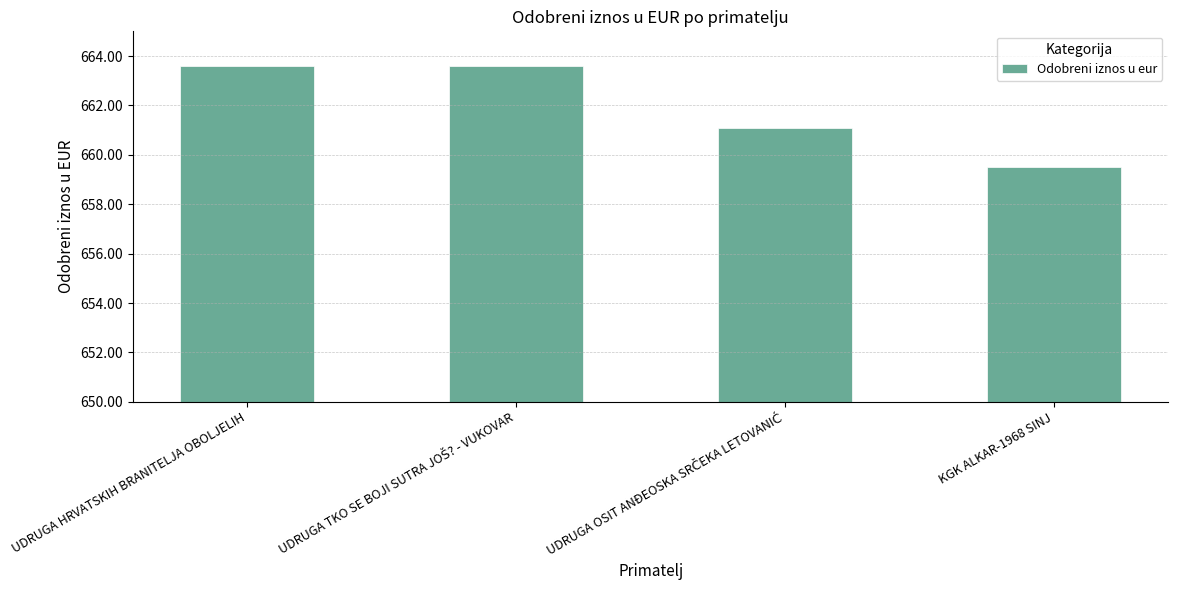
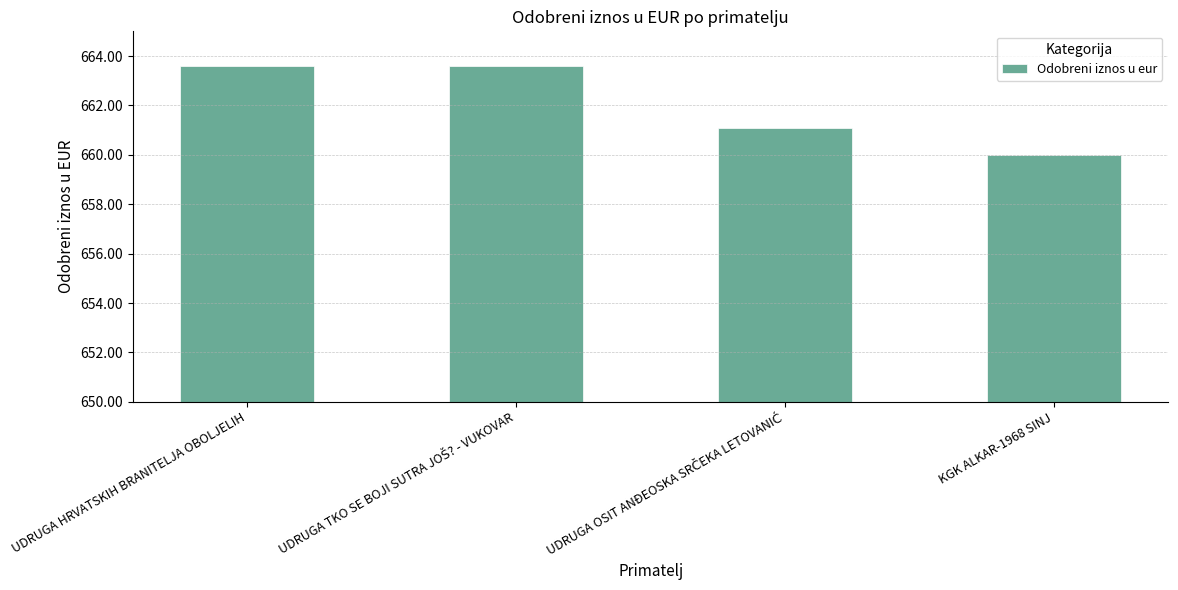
KGK ALKAR-1968 SINJ: 659.5 -> 660.0
